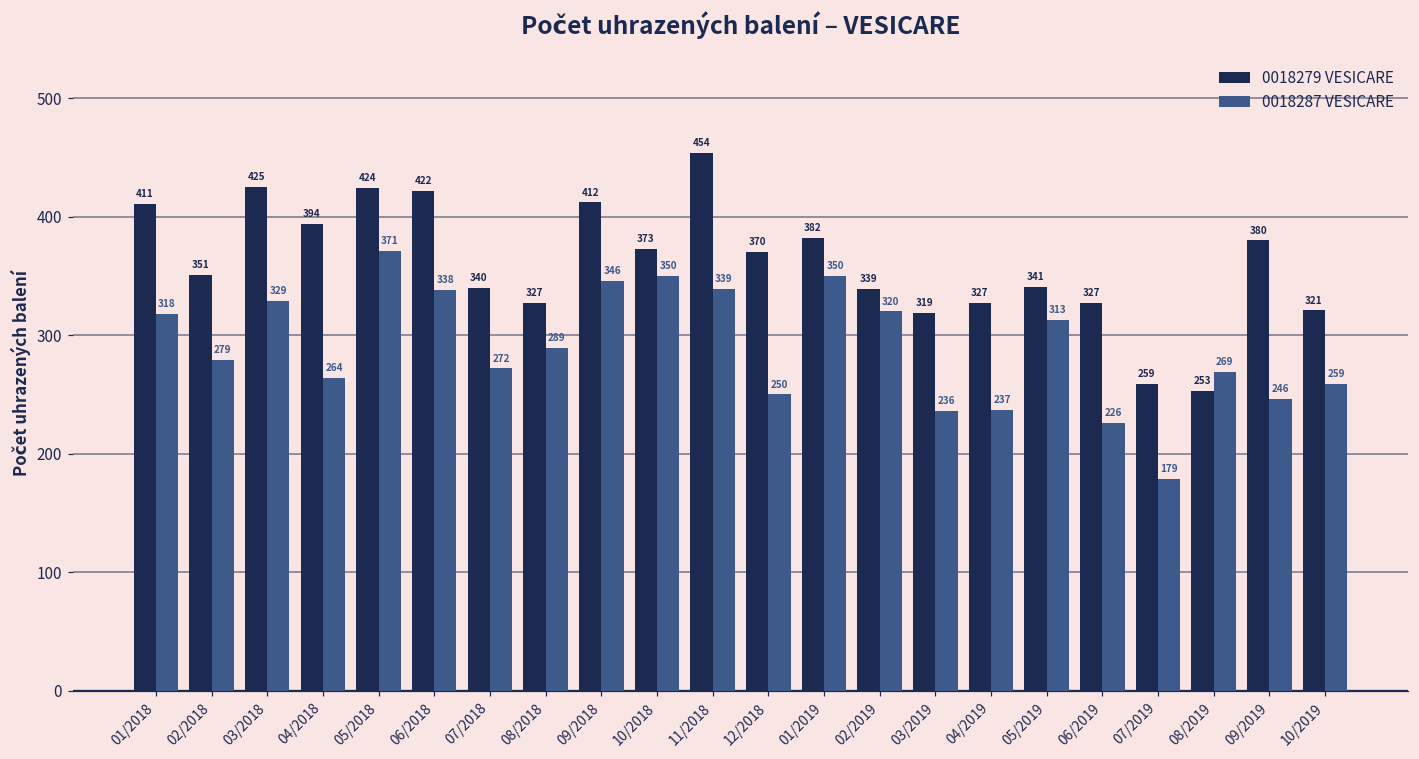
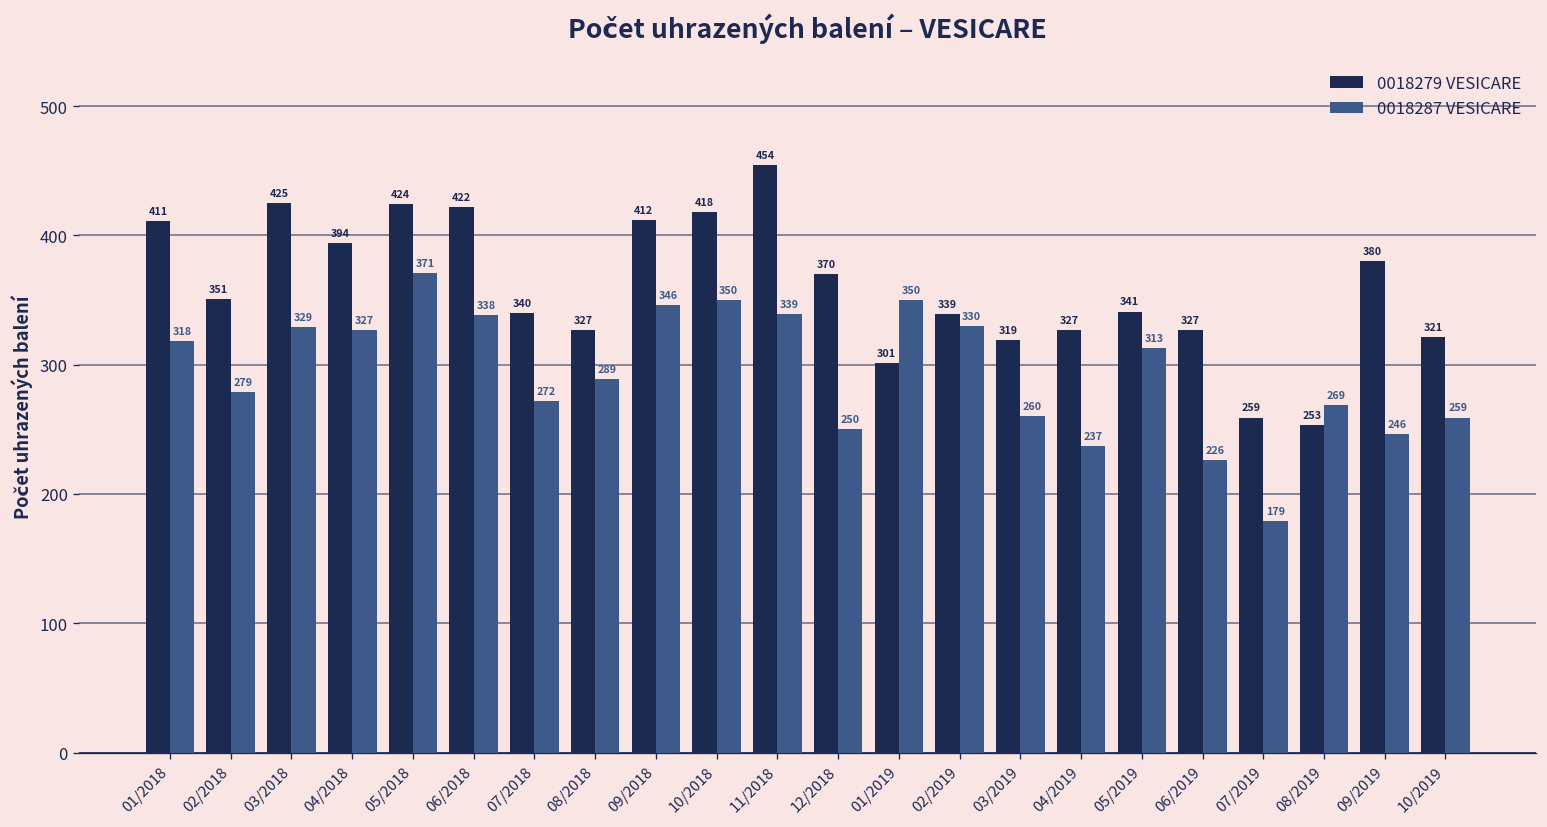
0018287 VESICARE, 04/2018: 264 -> 327
0018279 VESICARE, 10/2018: 373 -> 418
0018279 VESICARE, 01/2019: 382 -> 301
0018287 VESICARE, 02/2019: 320 -> 330
0018287 VESICARE, 03/2019: 236 -> 260
